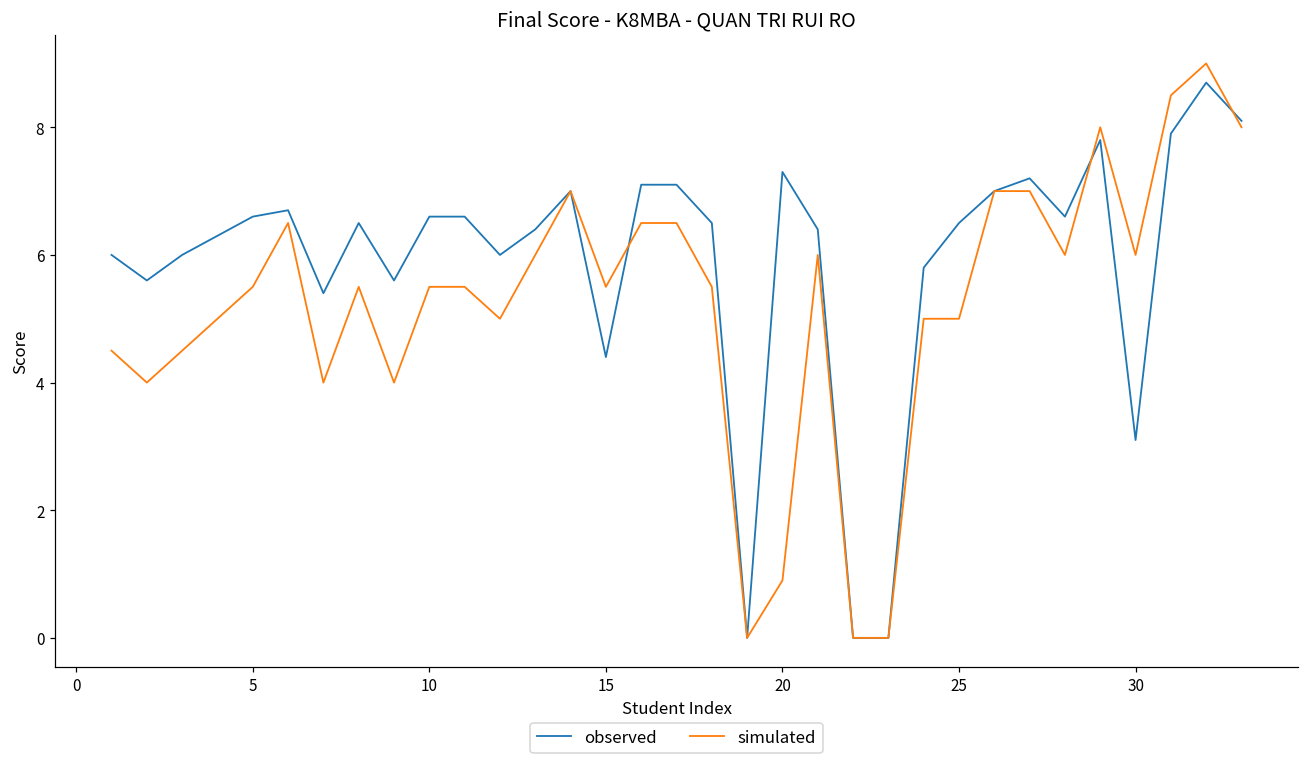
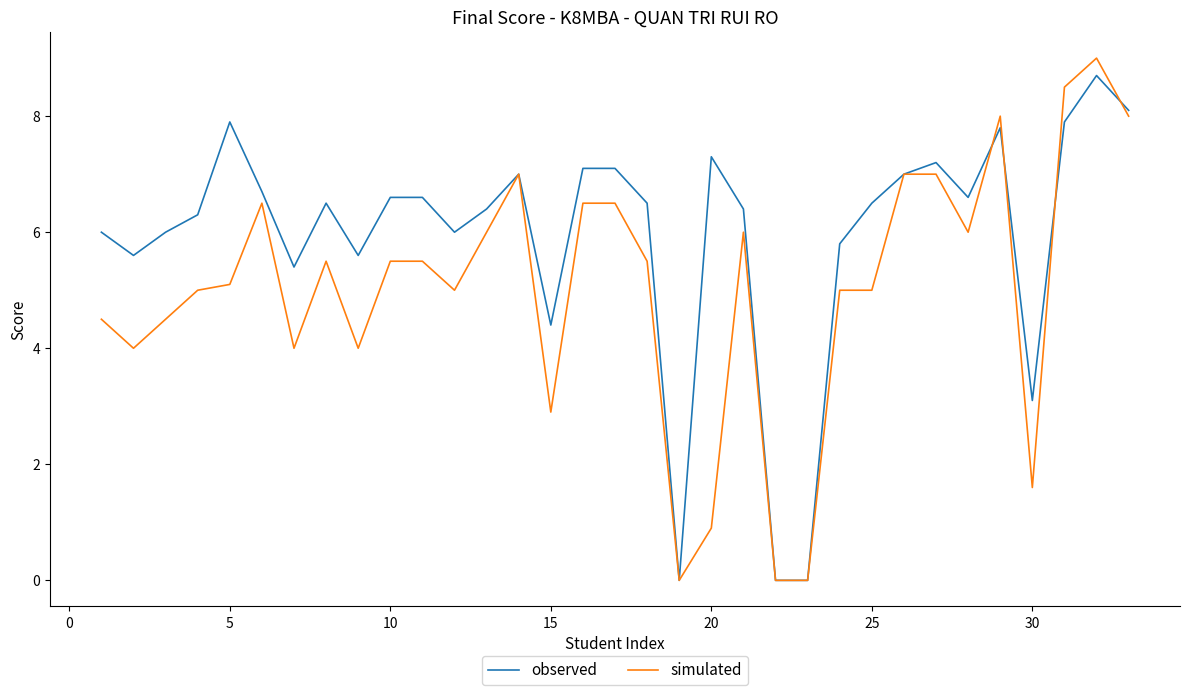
observed, 5: 6.6 -> 7.9
simulated, 5: 5.5 -> 5.1
simulated, 15: 5.5 -> 2.9
simulated, 30: 6.0 -> 1.6
